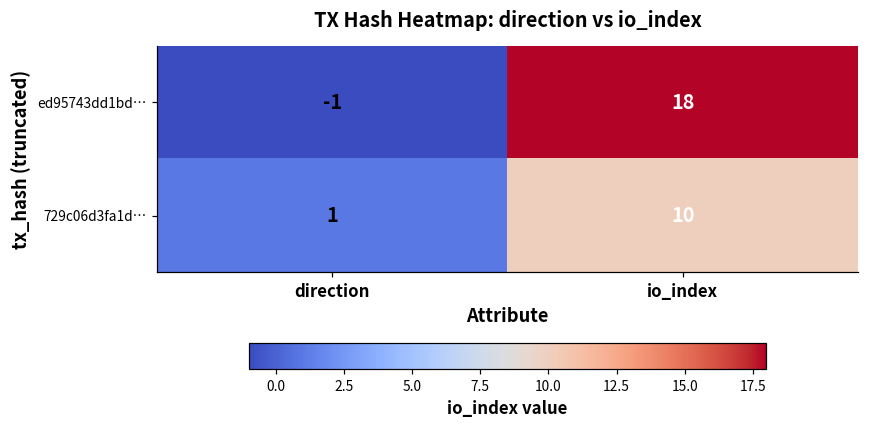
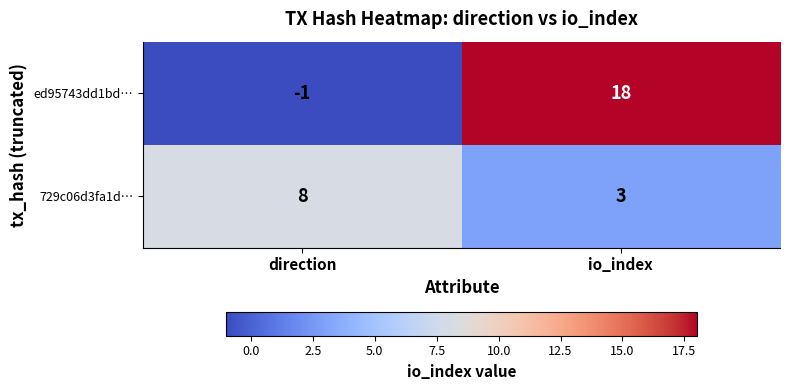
729c06d3fa1d…, direction: 1 -> 8
729c06d3fa1d…, io_index: 10 -> 3
